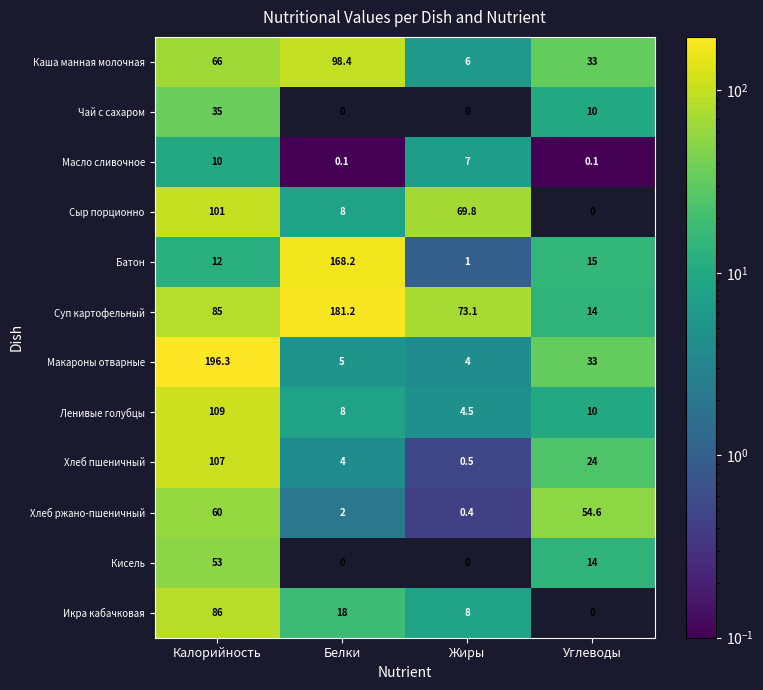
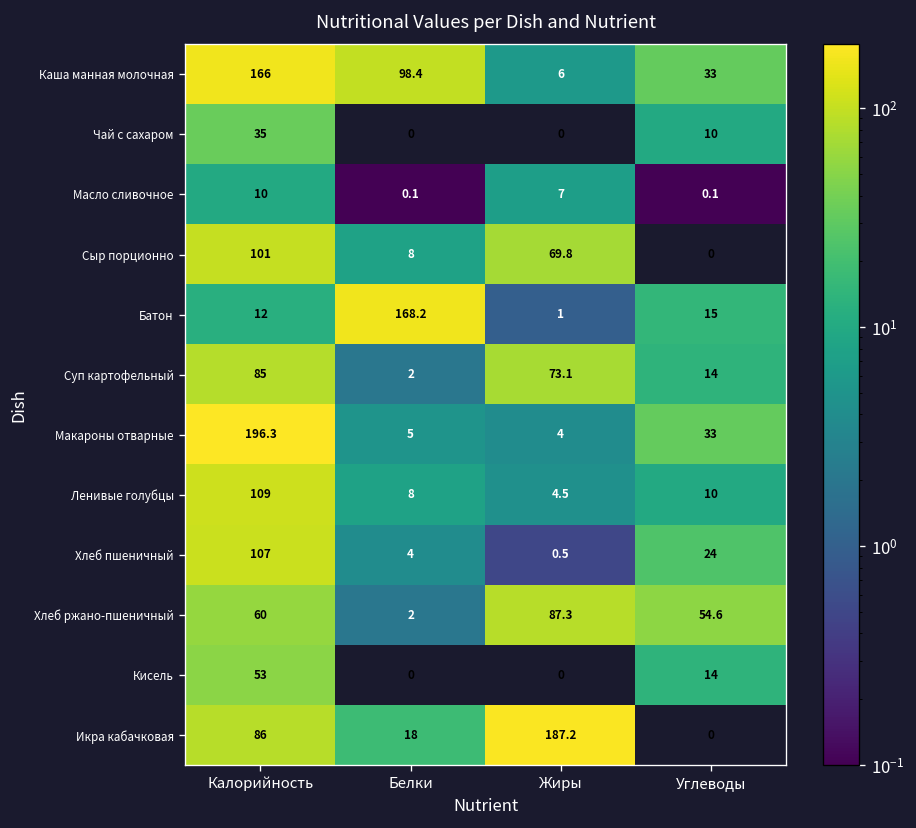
Каша манная молочная, Калорийность: 66 -> 166
Суп картофельный, Белки: 181.2 -> 2
Хлеб ржано-пшеничный, Жиры: 0.4 -> 87.3
Икра кабачковая, Жиры: 8 -> 187.2
